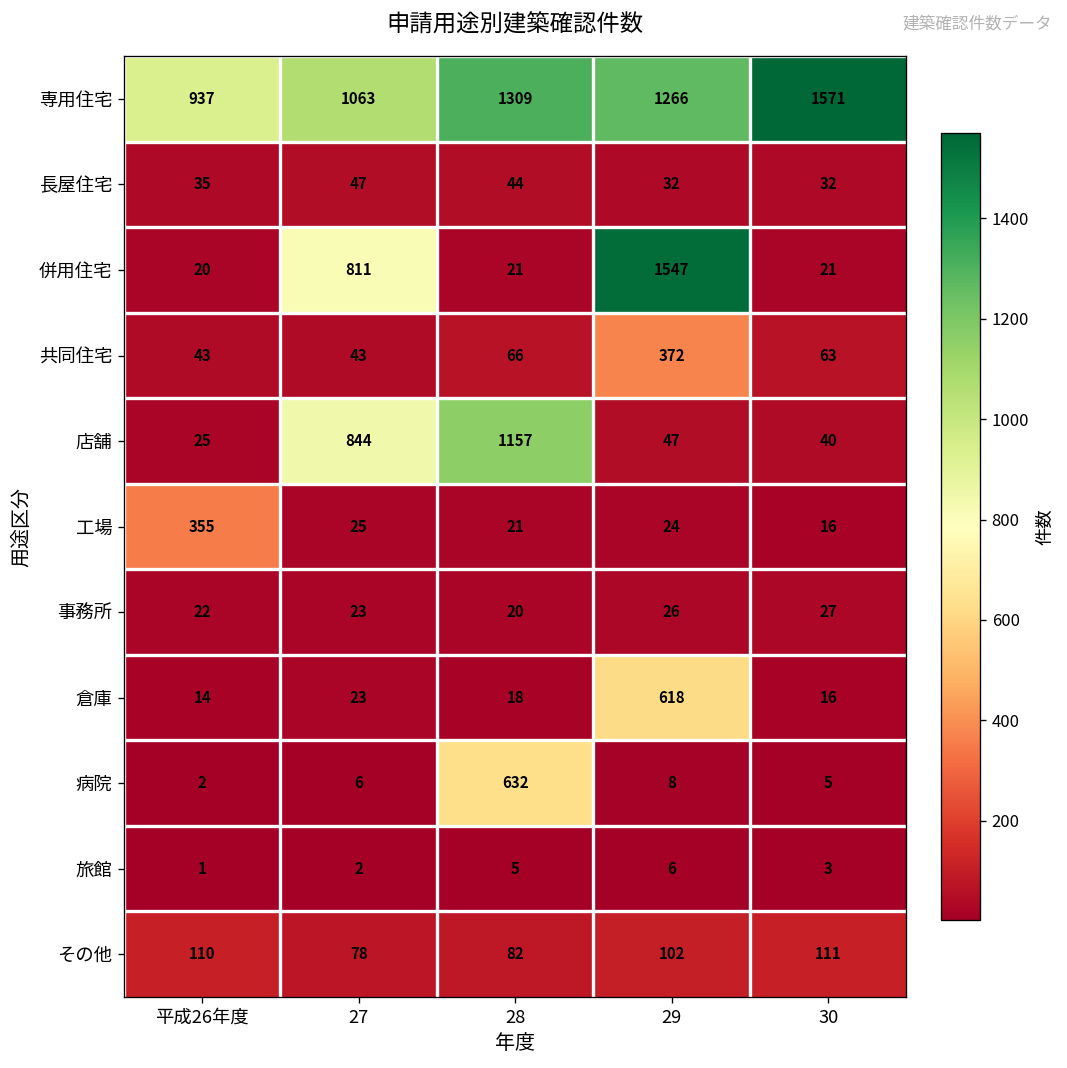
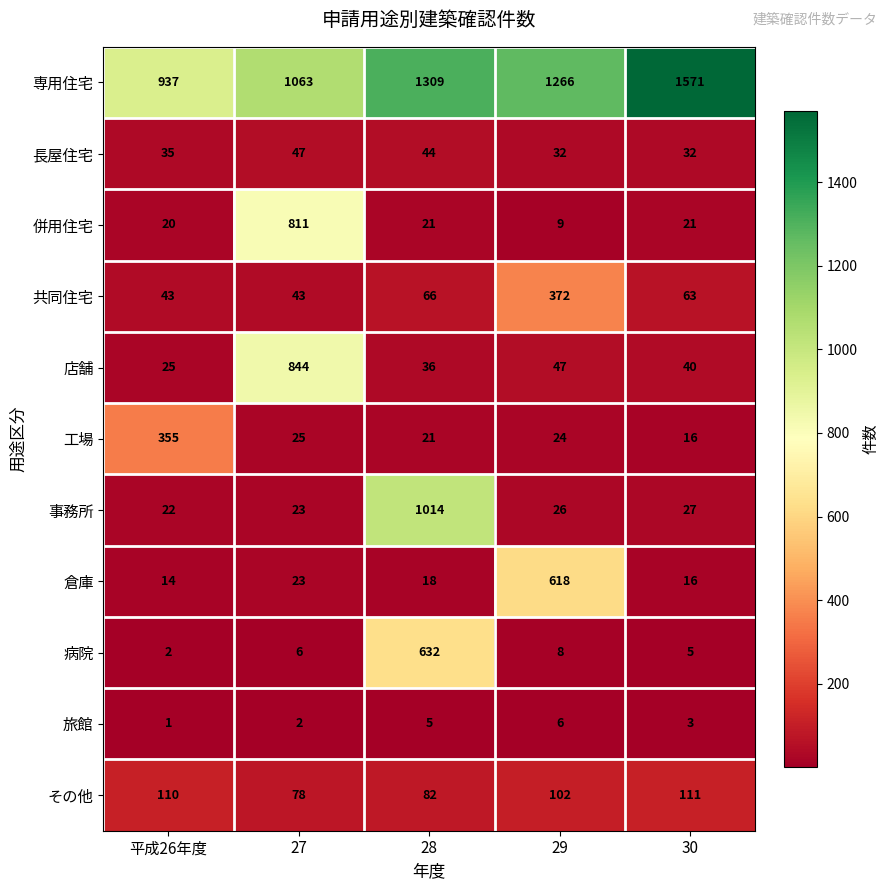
併用住宅, 29: 1547 -> 9
店舗, 28: 1157 -> 36
事務所, 28: 20 -> 1014
